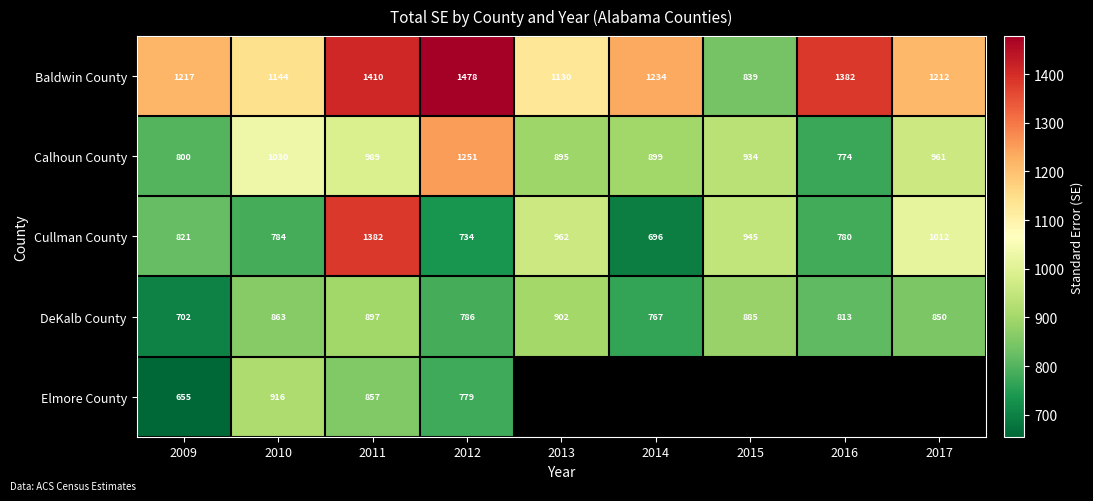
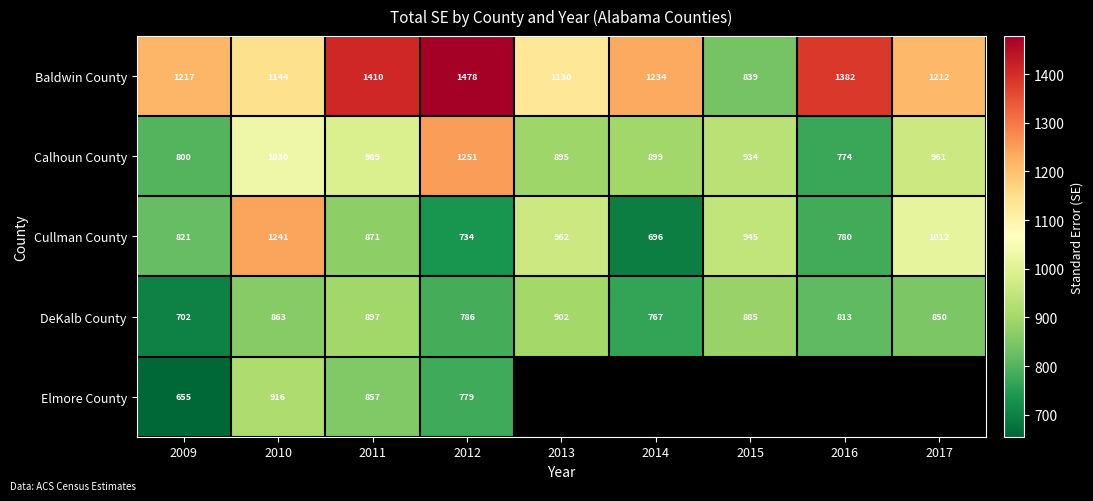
Cullman County, 2010: 784 -> 1241
Cullman County, 2011: 1382 -> 871
